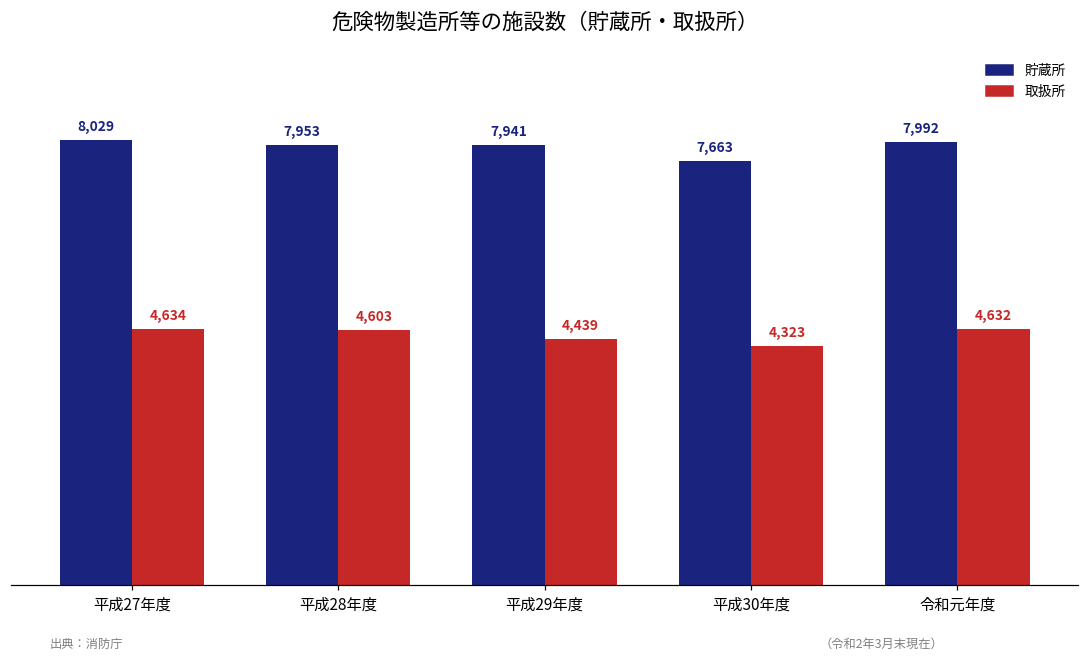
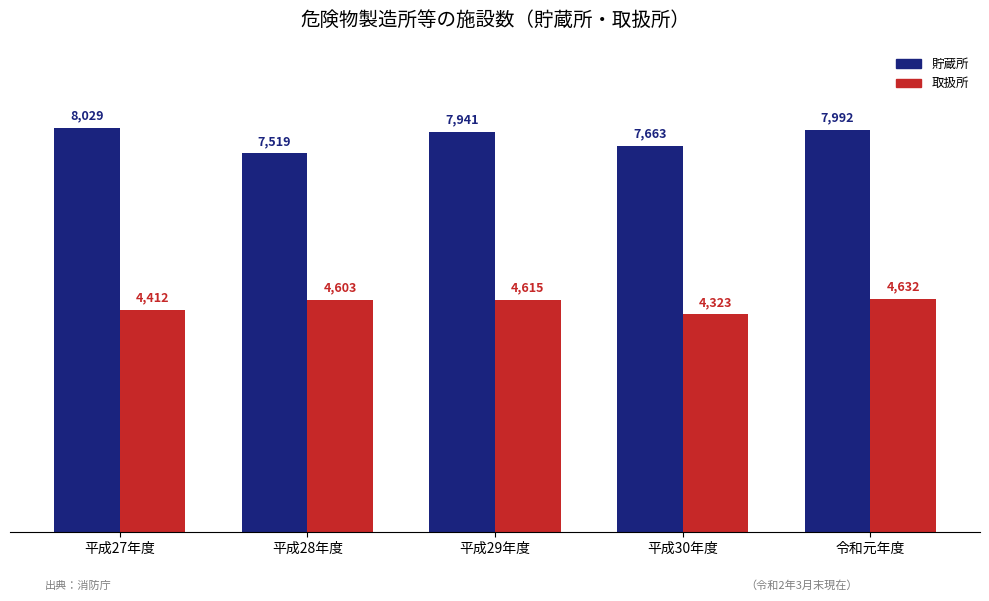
取扱所, 平成27年度: 4,634 -> 4,412
貯蔵所, 平成28年度: 7,953 -> 7,519
取扱所, 平成29年度: 4,439 -> 4,615
